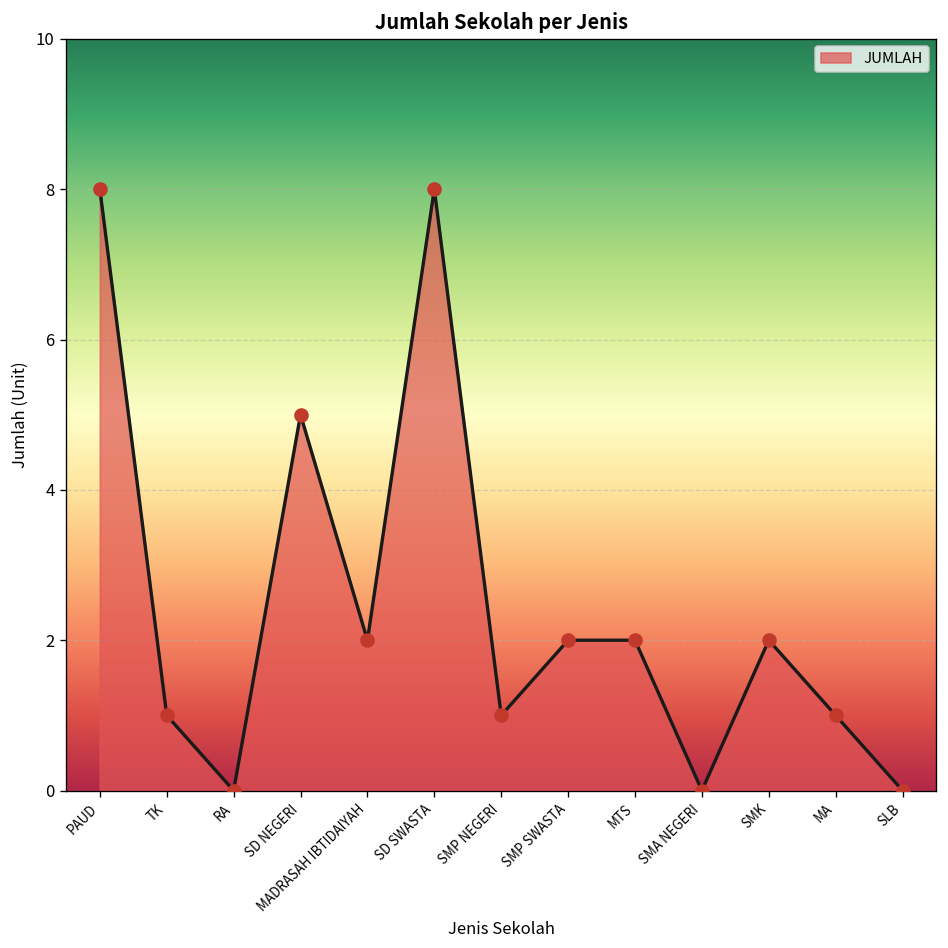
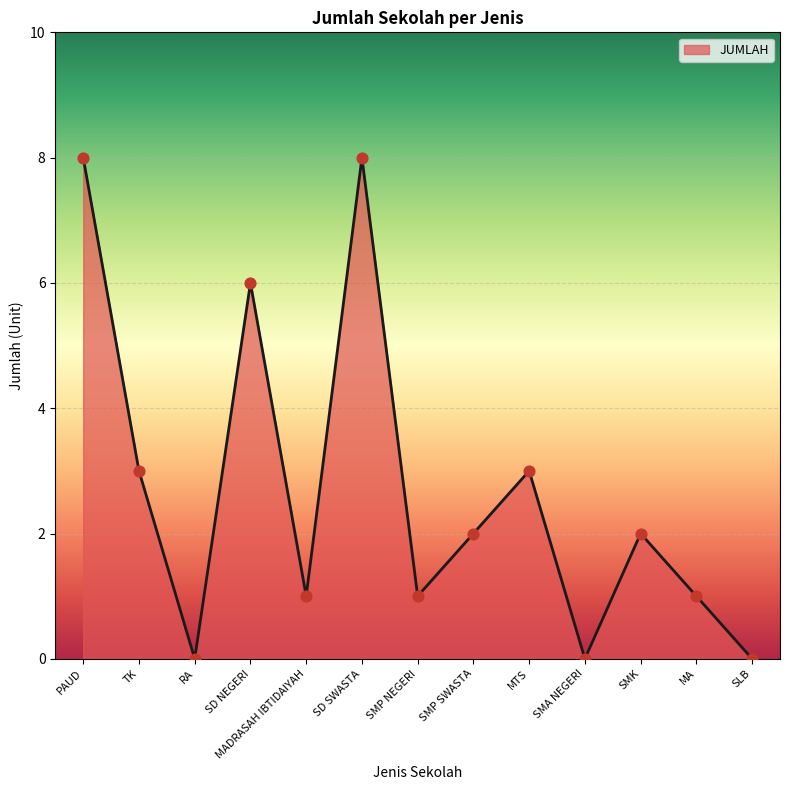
TK: 1 -> 3
SD NEGERI: 5 -> 6
MADRASAH IBTIDAIYAH: 2 -> 1
MTS: 2 -> 3
